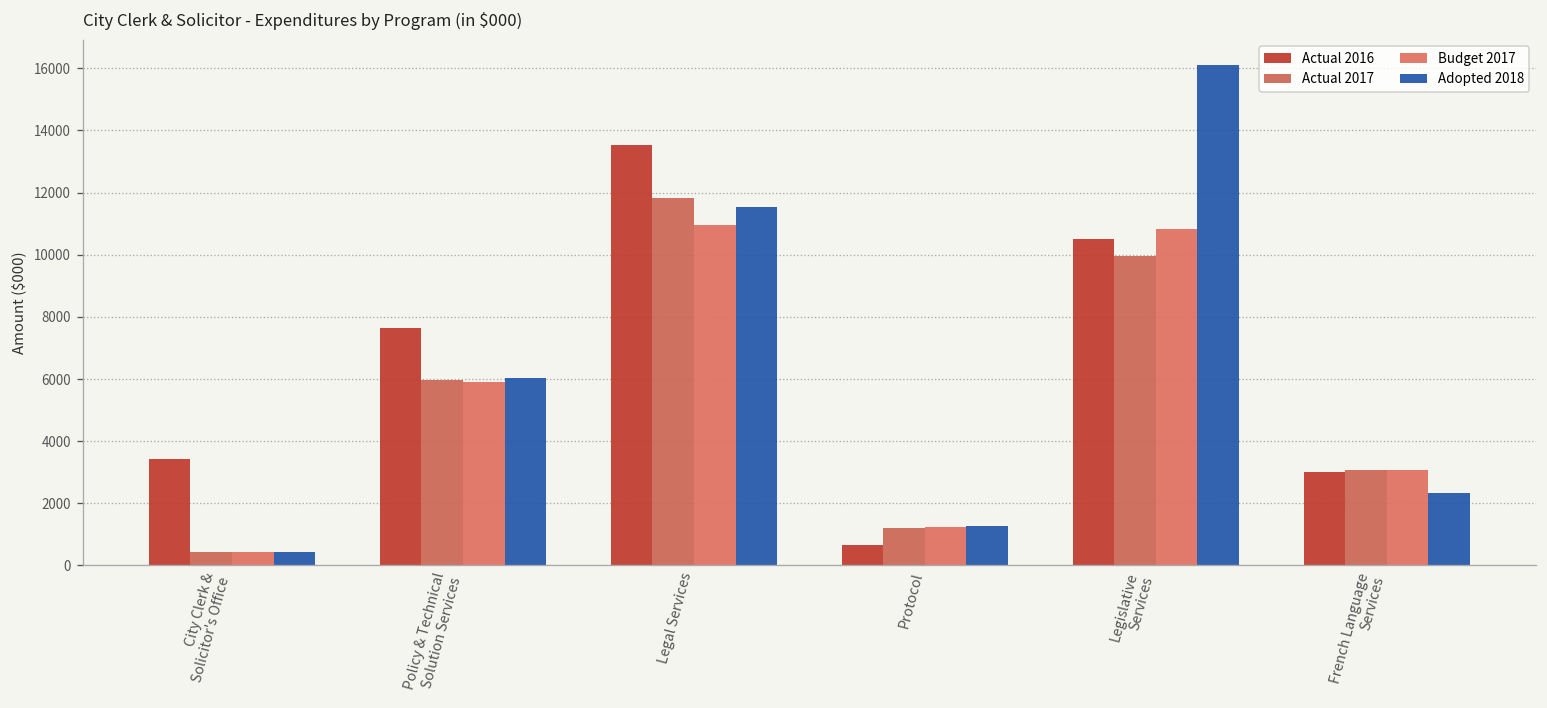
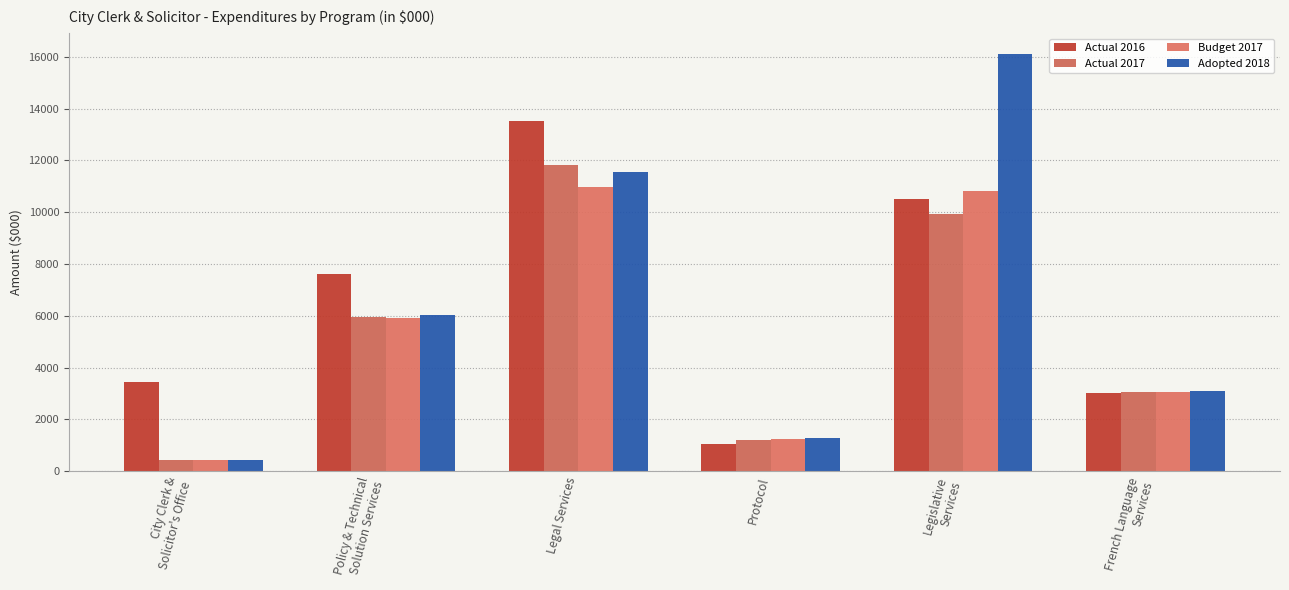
Actual 2016, Protocol: 700 -> 1100
Adopted 2018, French Language Services: 2300 -> 3100
